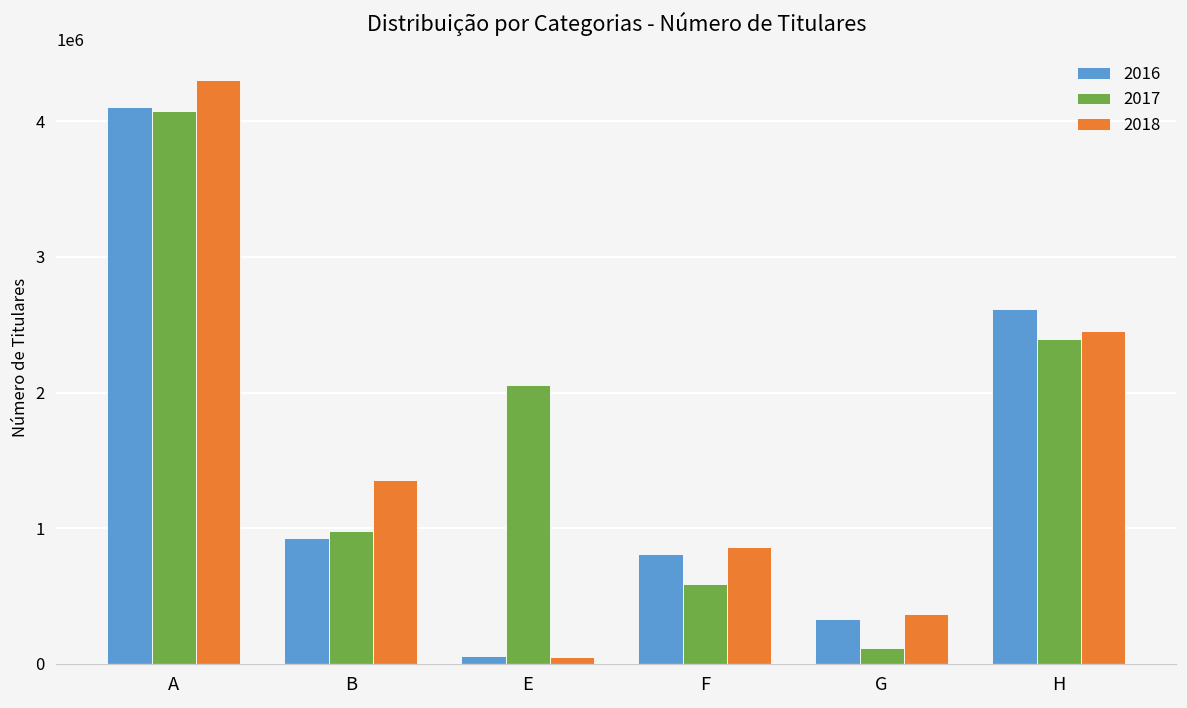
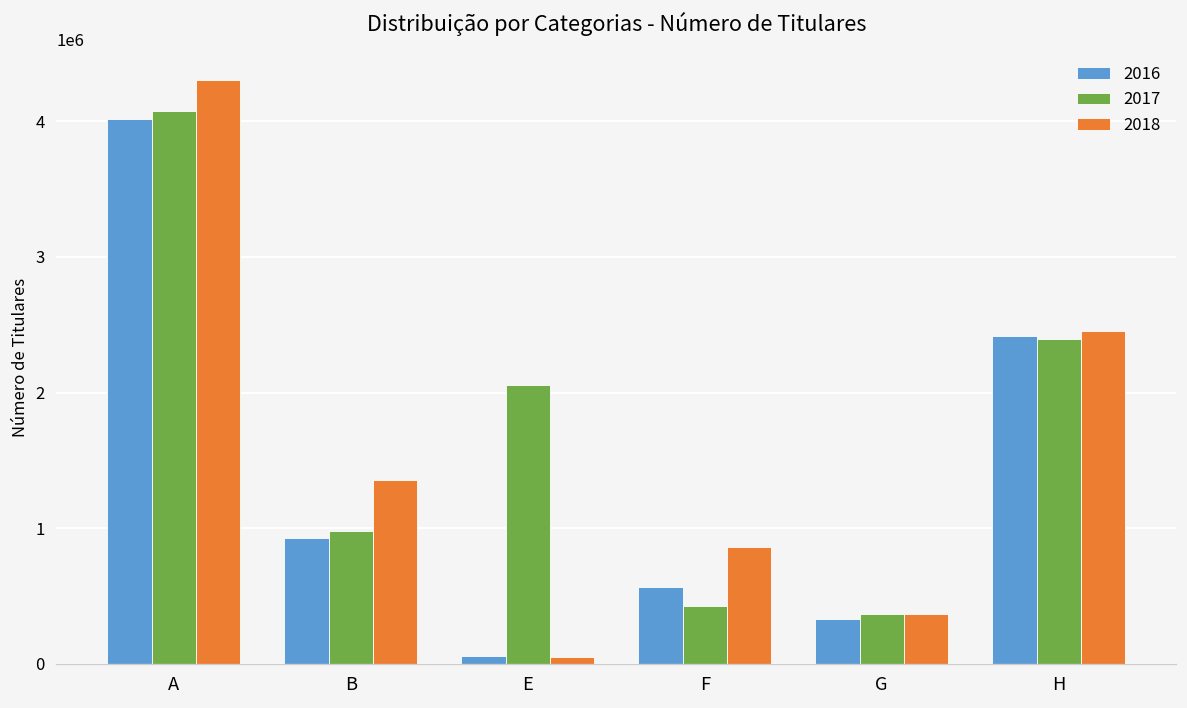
2016, A: 4100000 -> 4020000
2016, F: 810000 -> 570000
2017, F: 590000 -> 430000
2017, G: 120000 -> 370000
2016, H: 2610000 -> 2410000
